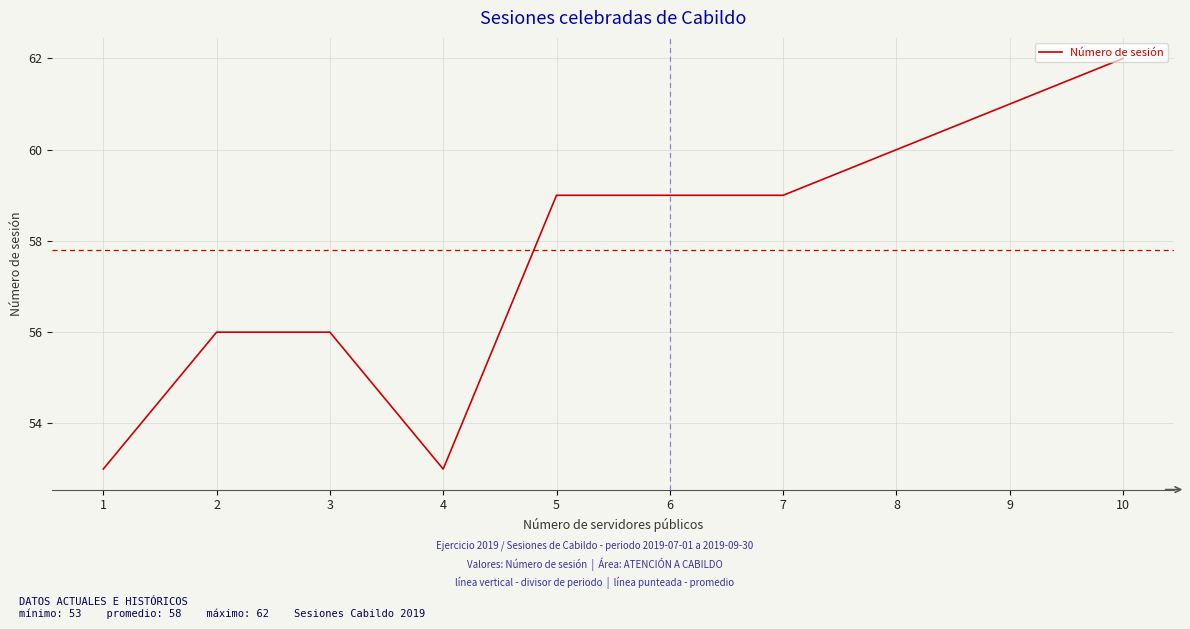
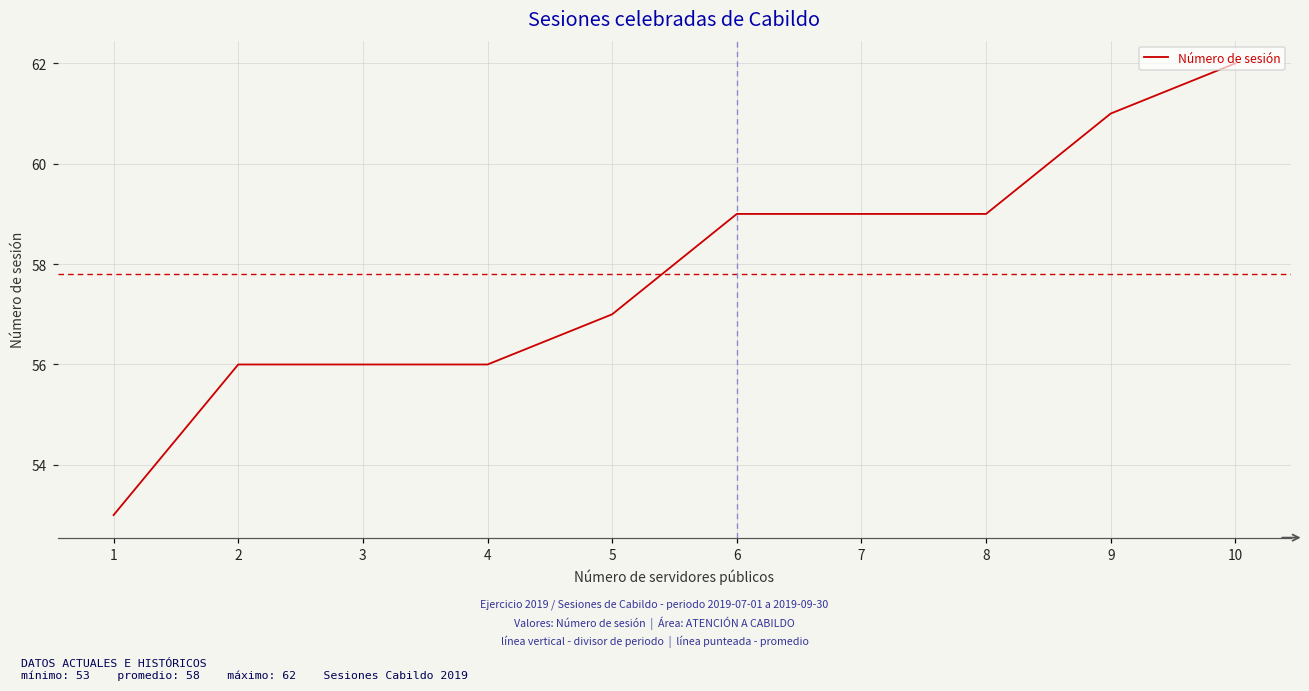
4: 53 -> 56
5: 59 -> 57
8: 60 -> 59
